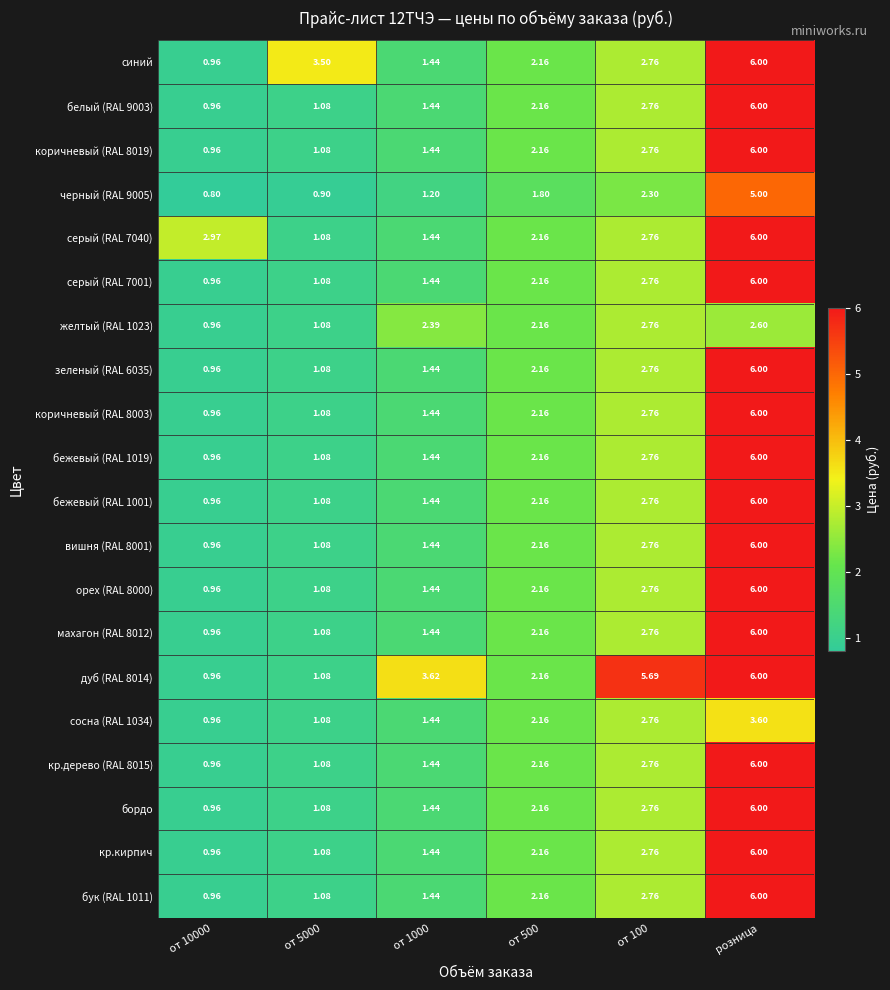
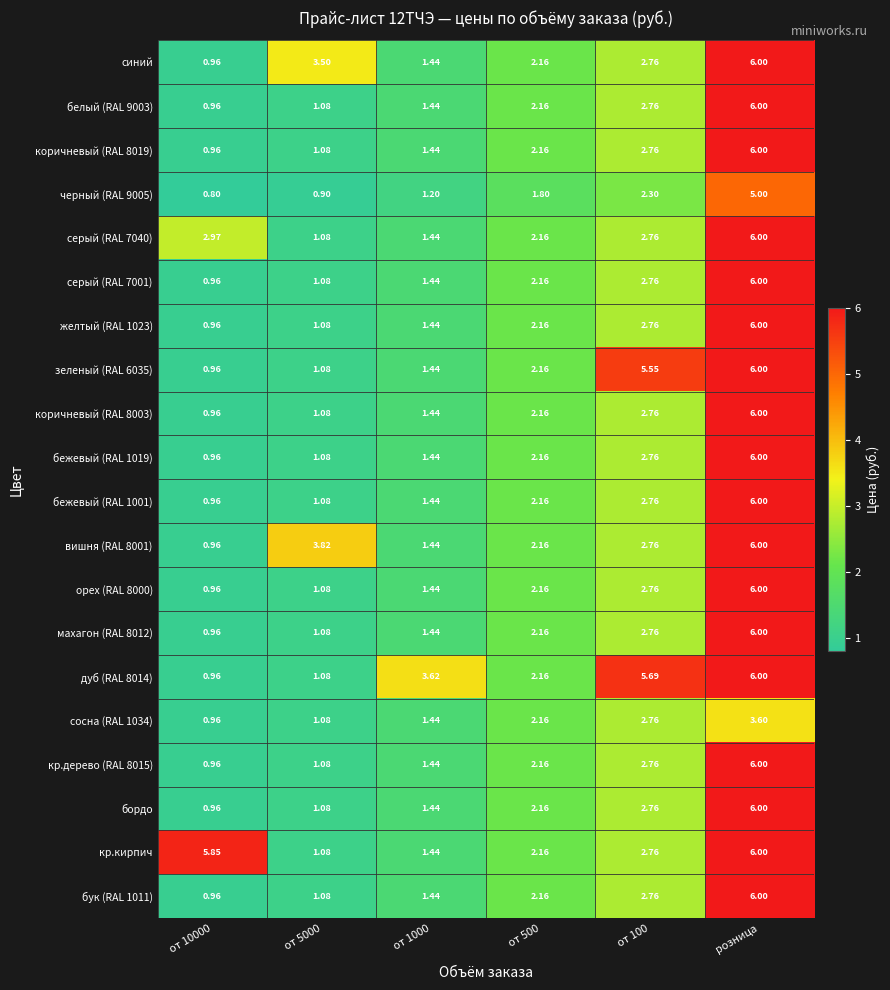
желтый (RAL 1023), от 1000: 2.39 -> 1.44
желтый (RAL 1023), розница: 2.60 -> 6.00
зеленый (RAL 6035), от 100: 2.76 -> 5.55
вишня (RAL 8001), от 5000: 1.08 -> 3.82
кр.кирпич, от 10000: 0.96 -> 5.85
